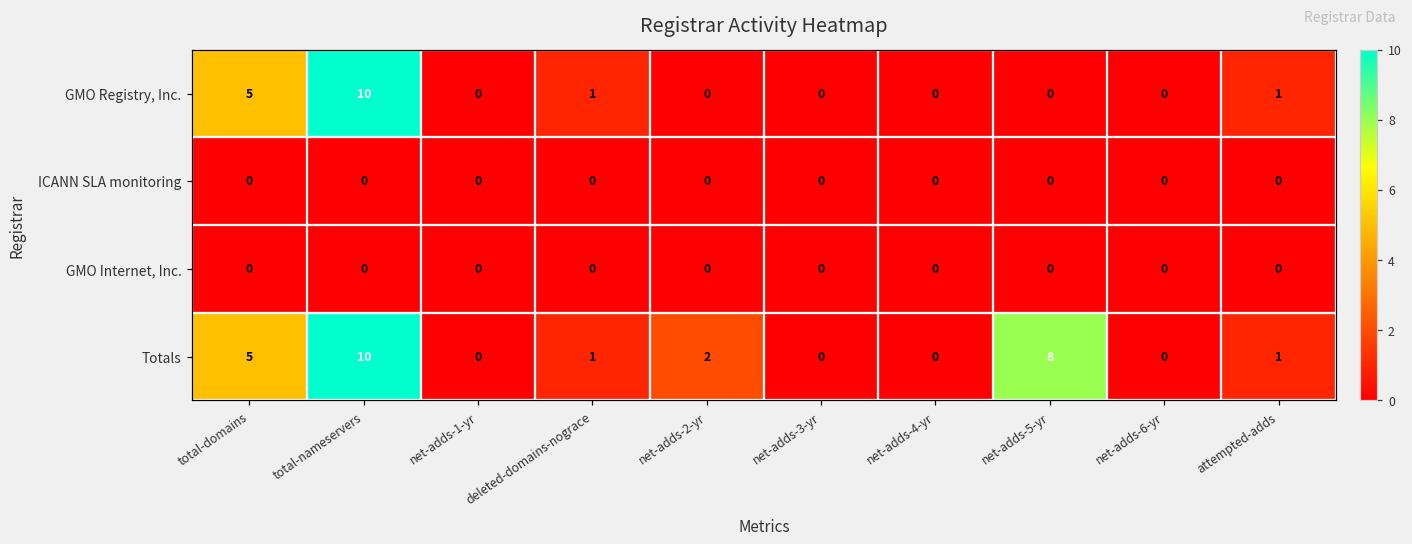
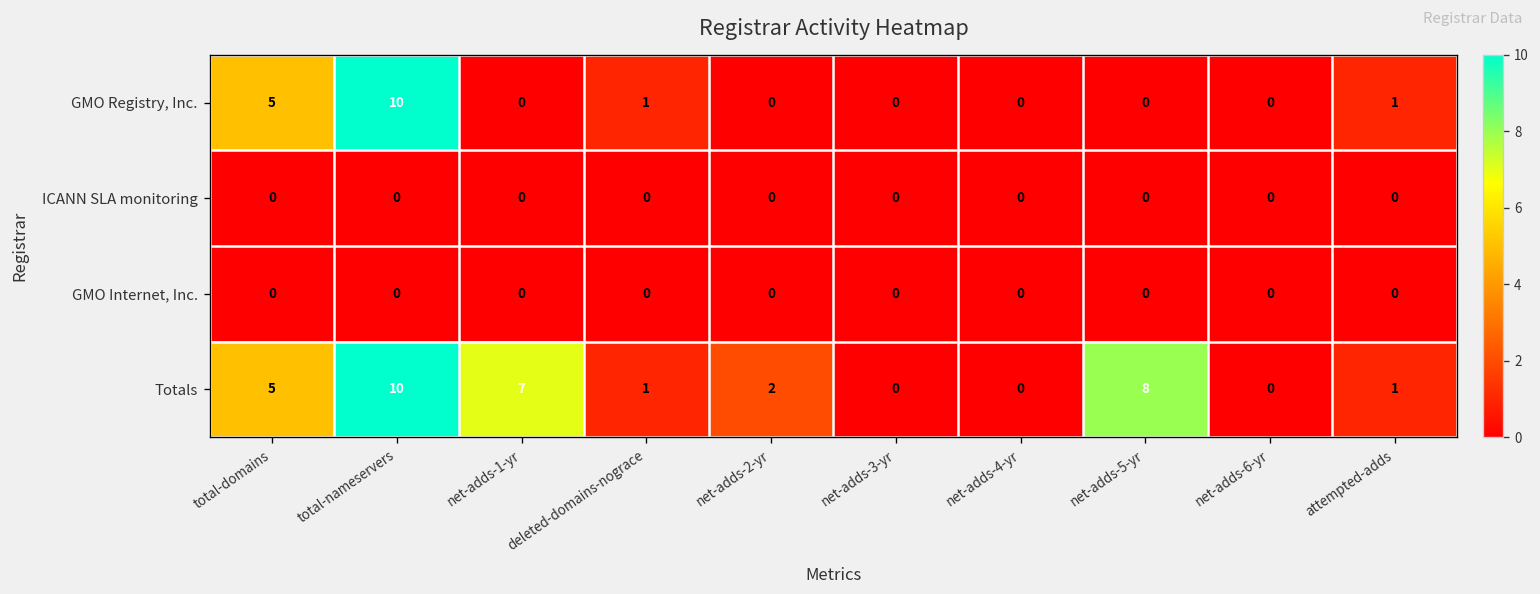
Totals, net-adds-1-yr: 0 -> 7
